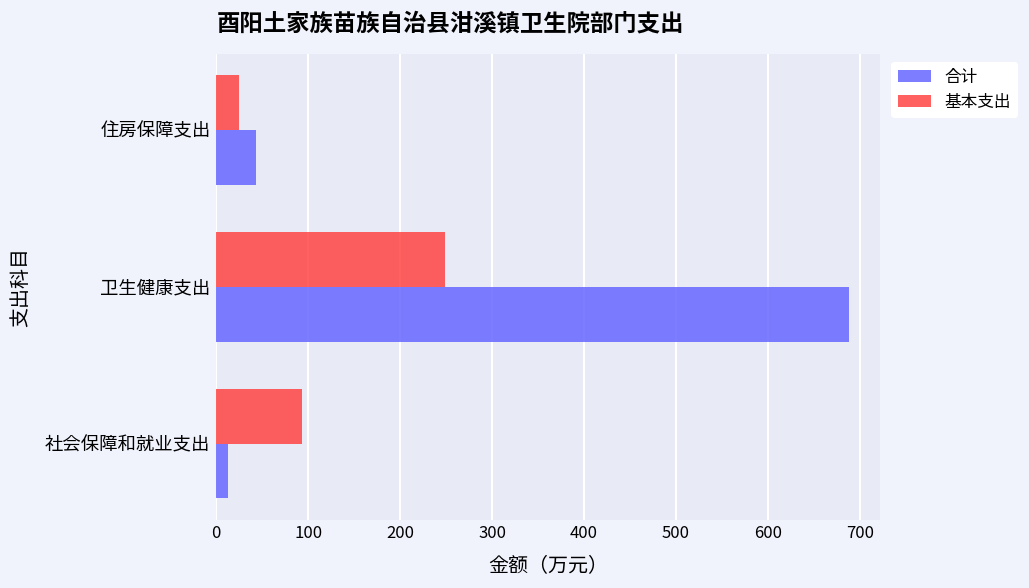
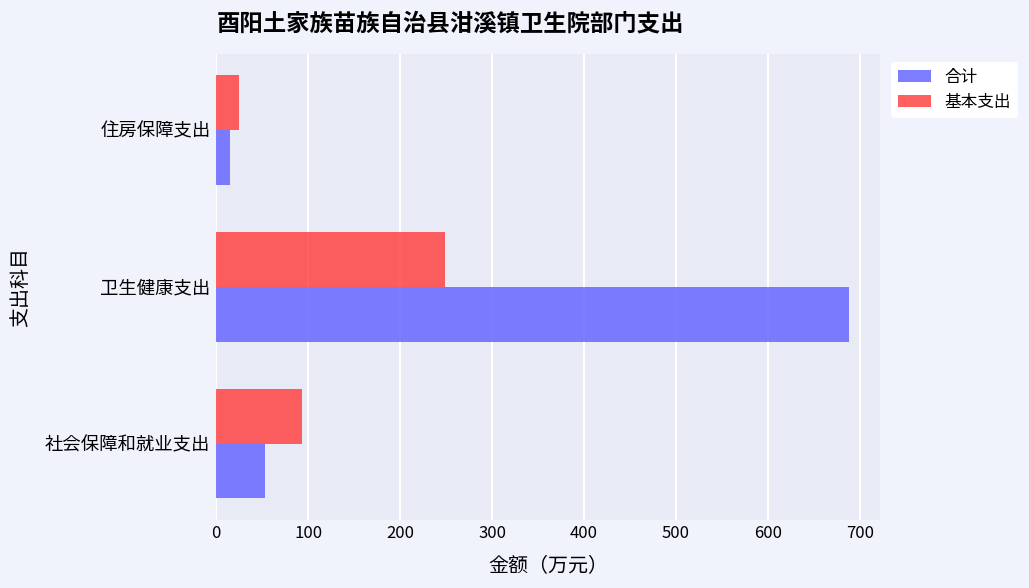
合计, 住房保障支出: 40 -> 10
合计, 社会保障和就业支出: 10 -> 50
